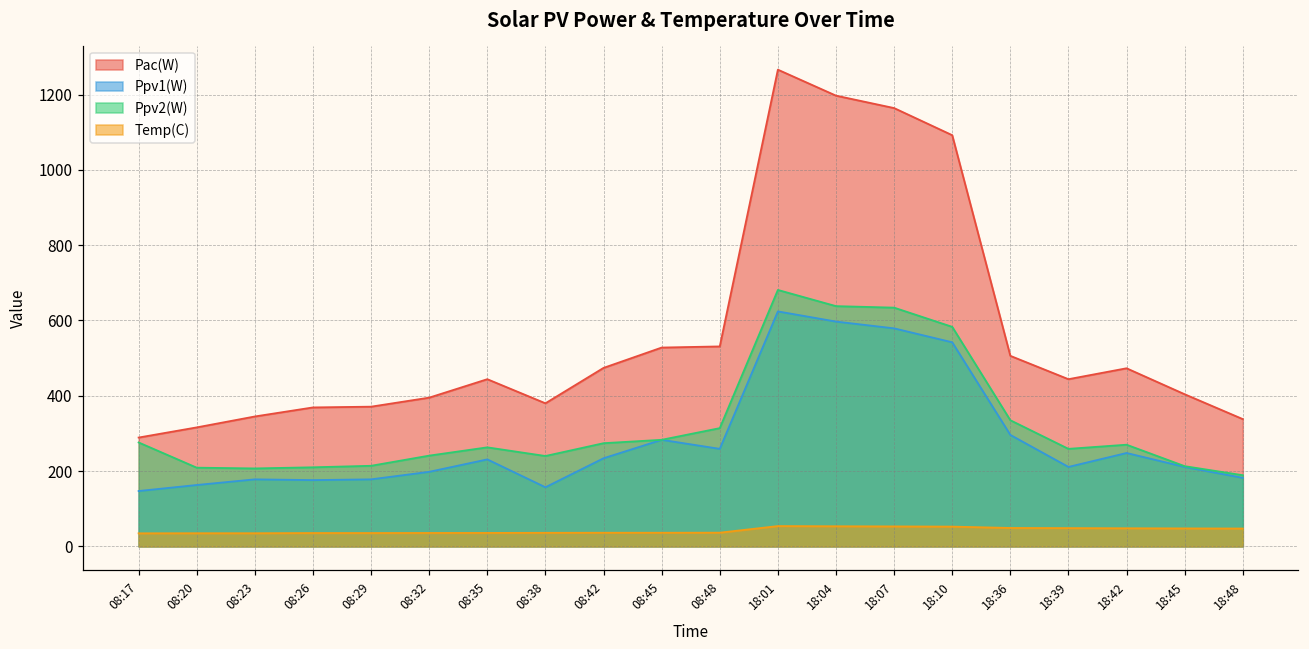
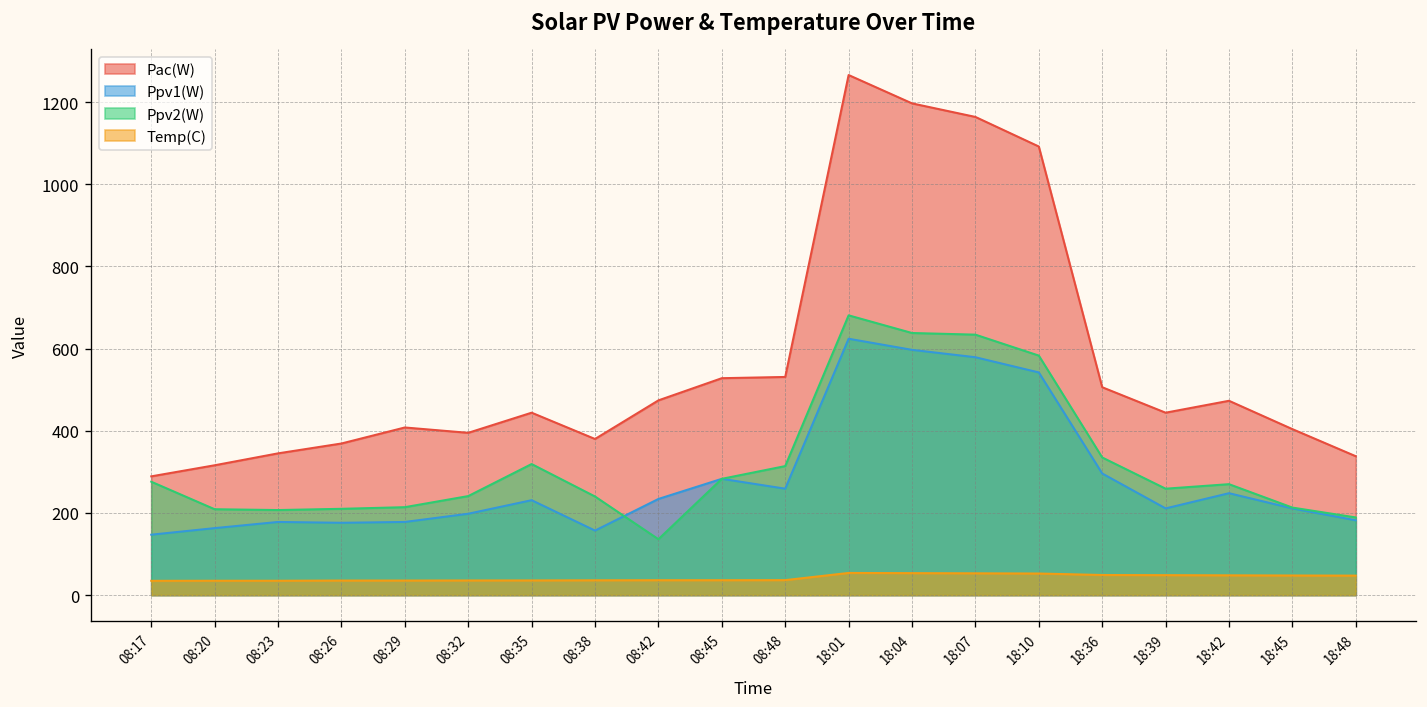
Pac(W), 08:29: 370 -> 410
Ppv2(W), 08:35: 260 -> 320
Ppv2(W), 08:42: 270 -> 140
